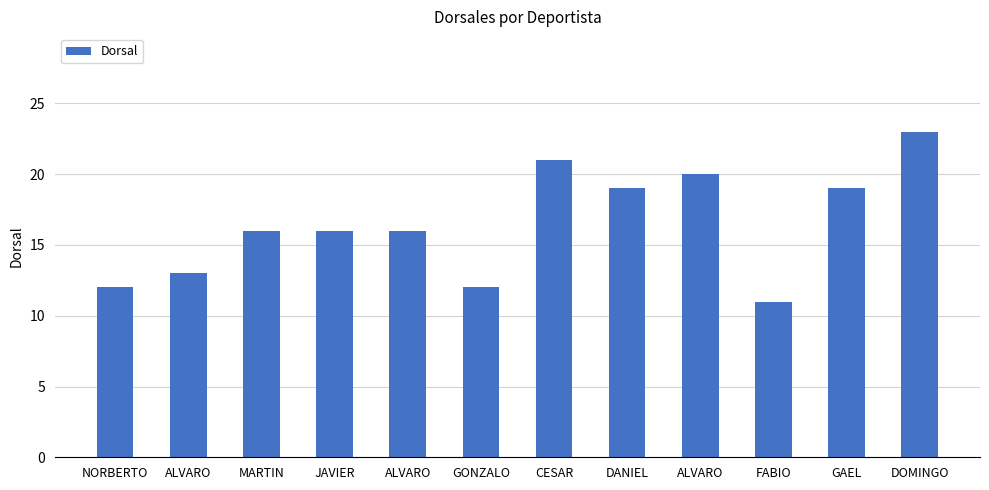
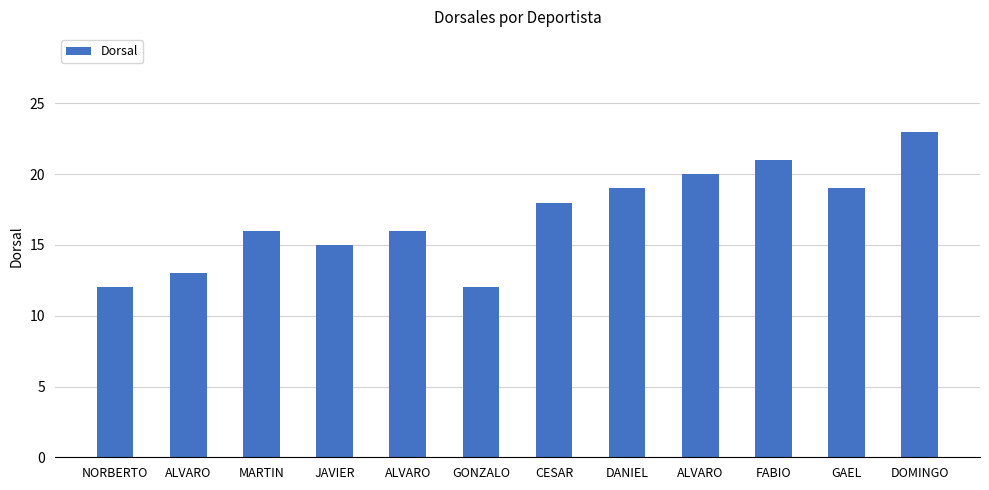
JAVIER: 16 -> 15
CESAR: 21 -> 18
FABIO: 11 -> 21
